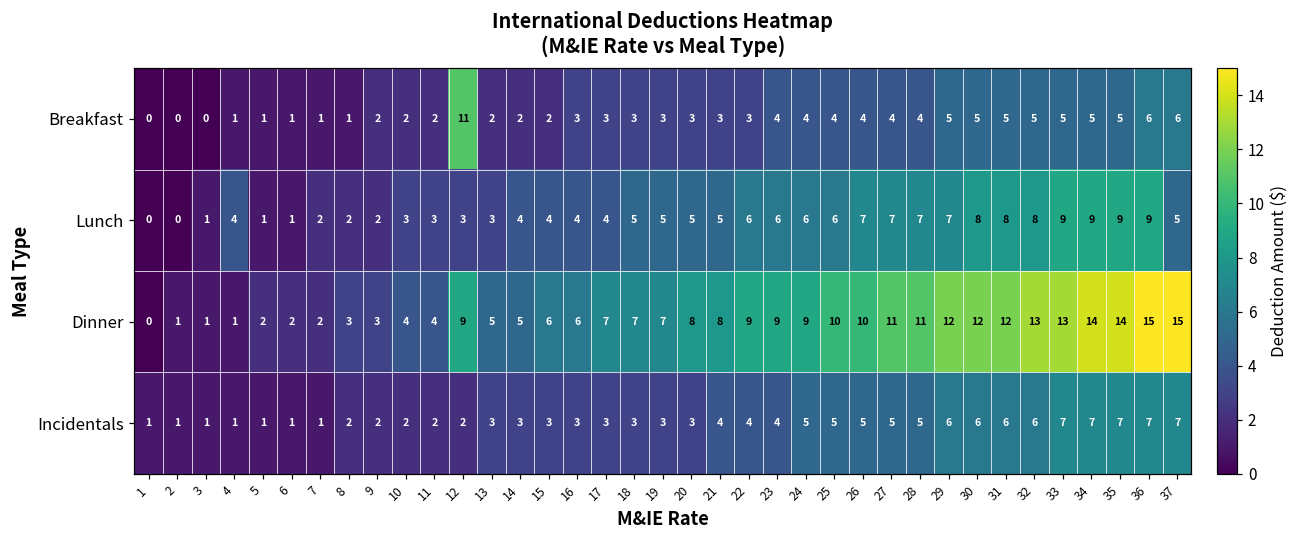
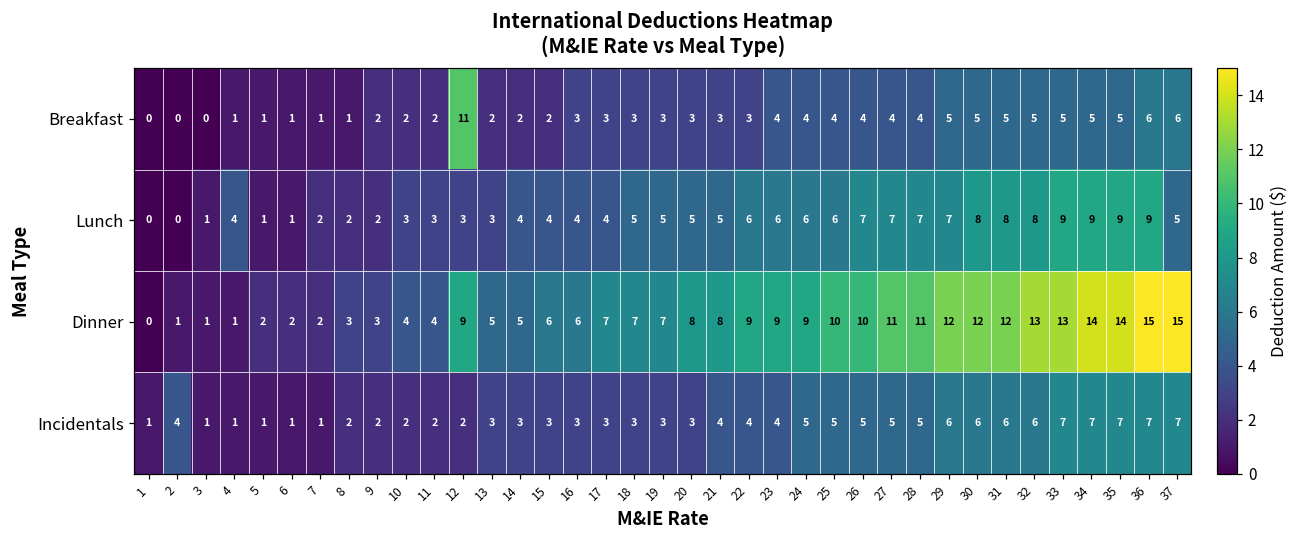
Incidentals, 2: 1 -> 4
